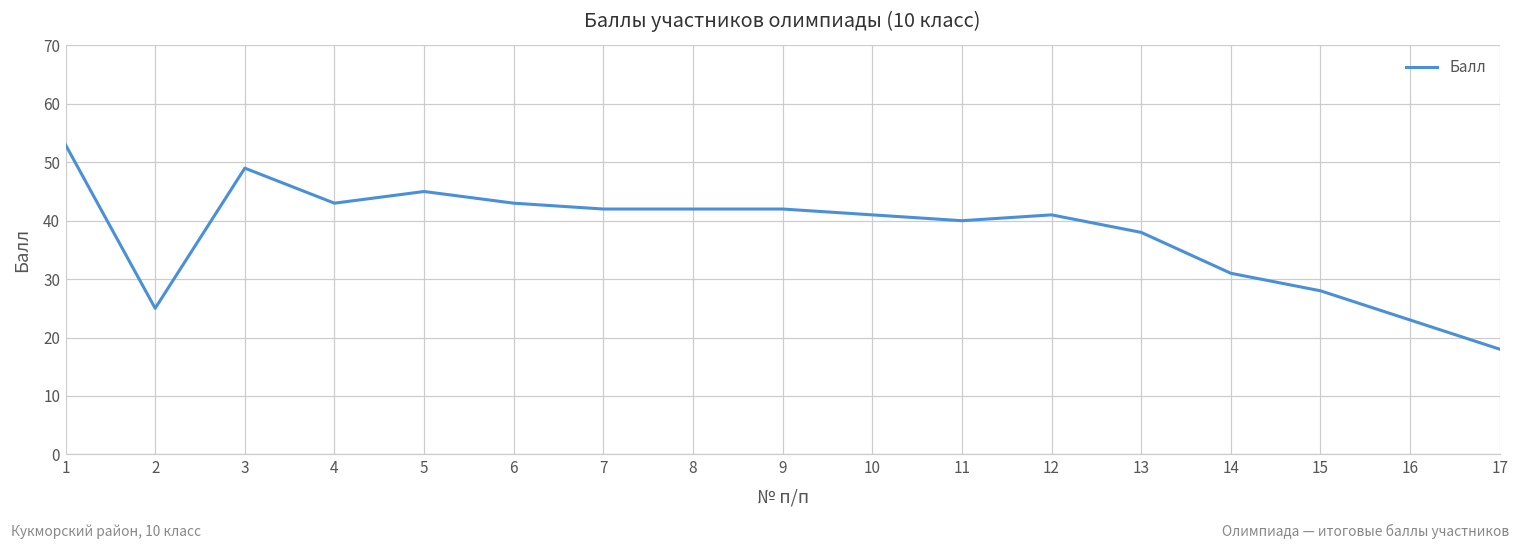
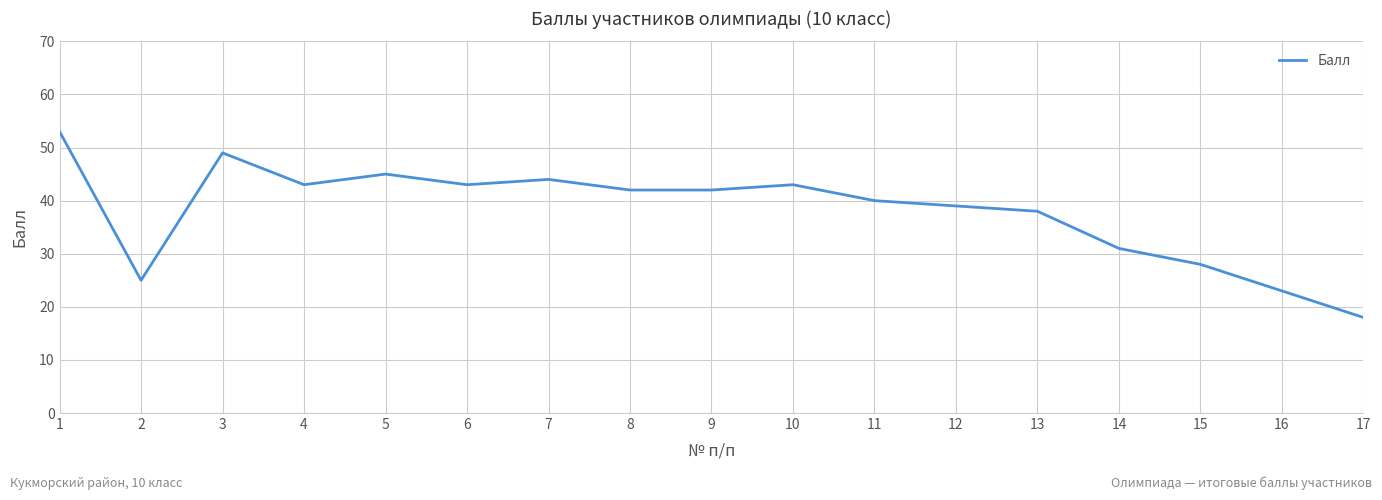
7: 42 -> 44
10: 41 -> 43
12: 41 -> 39
